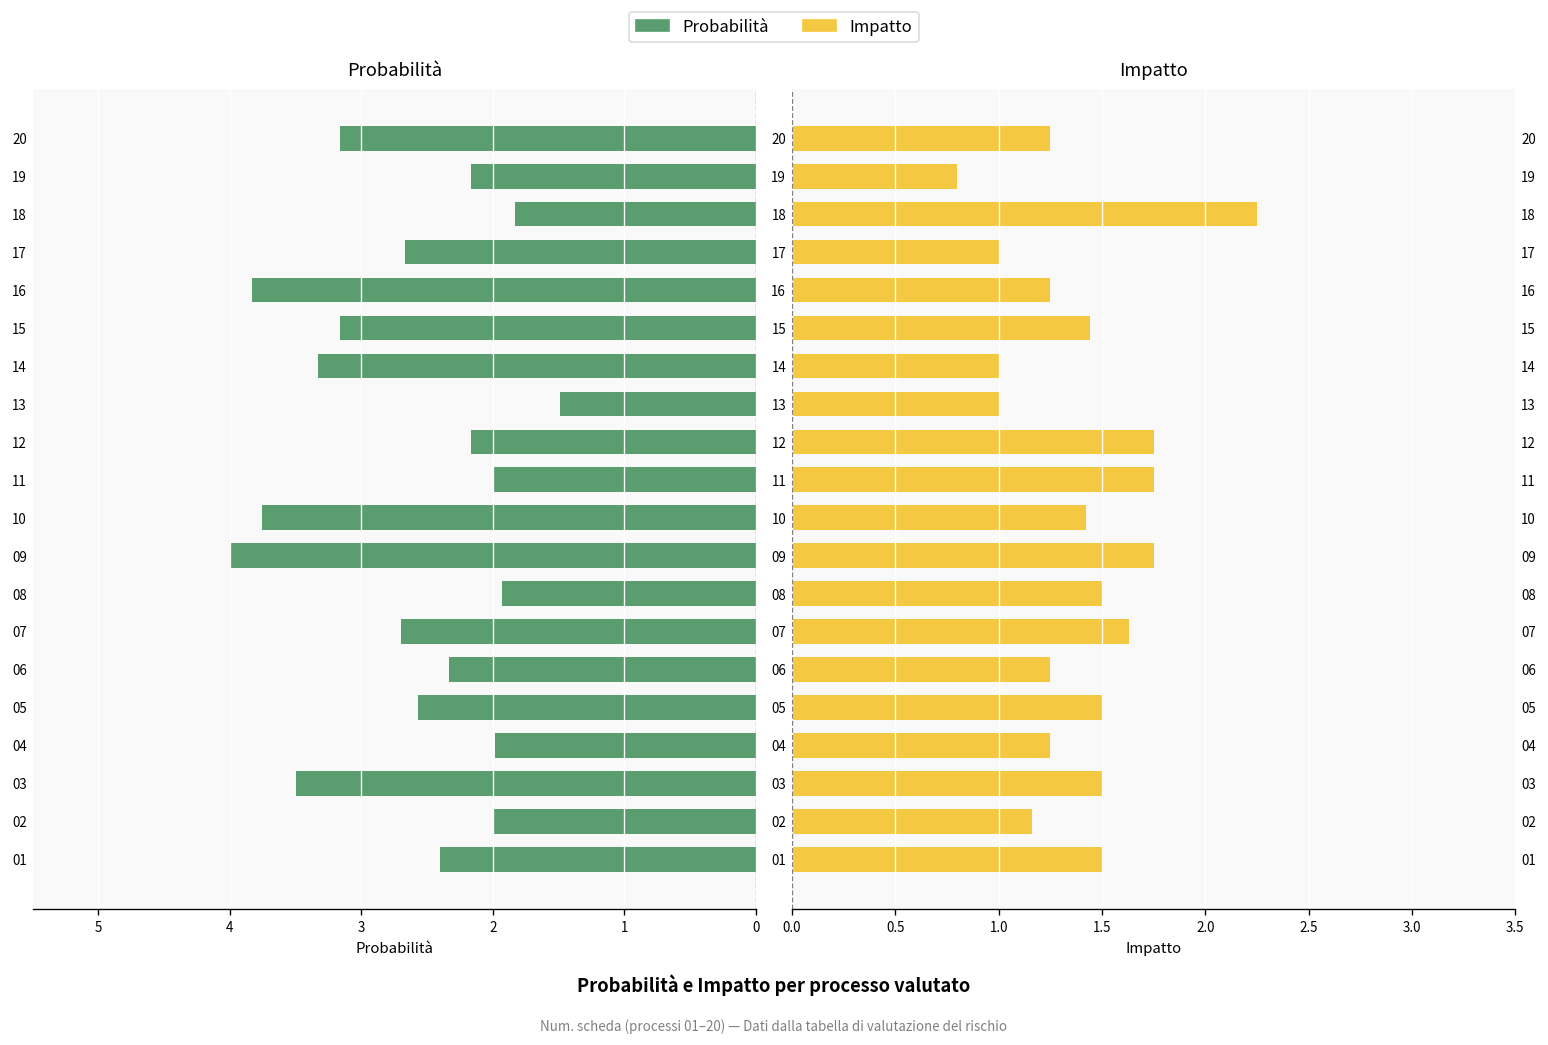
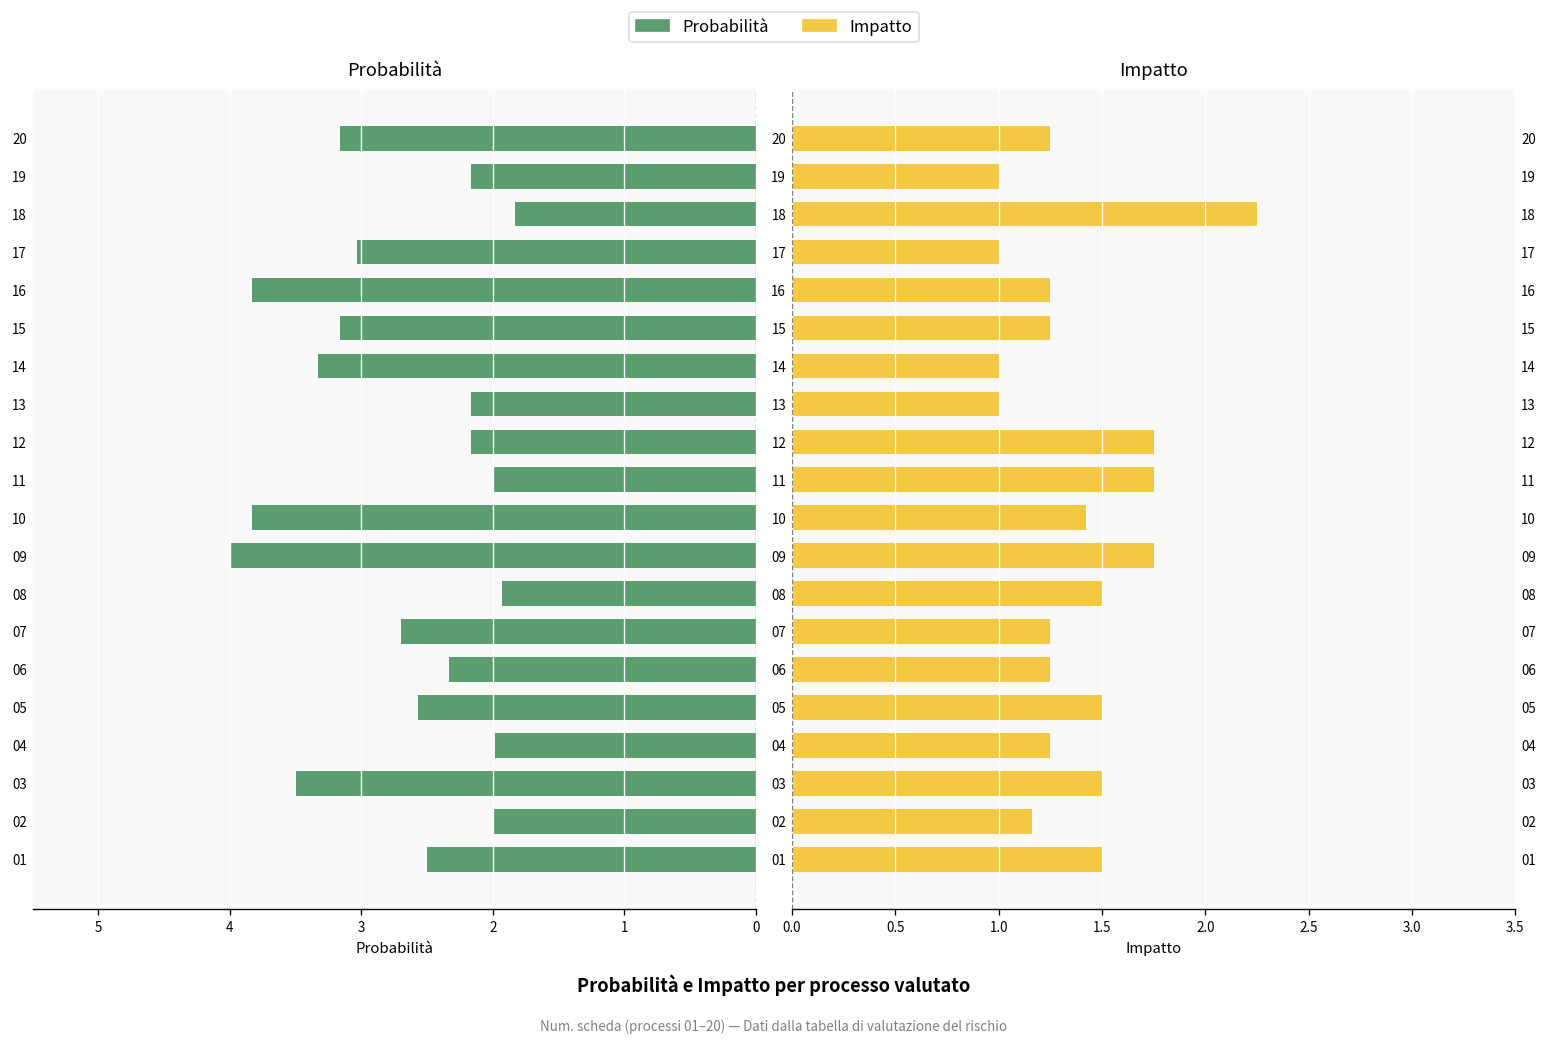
Probabilità, 17: 2.67 -> 3.03
Probabilità, 13: 1.49 -> 2.17
Probabilità, 10: 3.76 -> 3.83
Probabilità, 01: 2.4 -> 2.5
Impatto, 19: 0.8 -> 1.0
Impatto, 15: 1.44 -> 1.25
Impatto, 07: 1.63 -> 1.25
